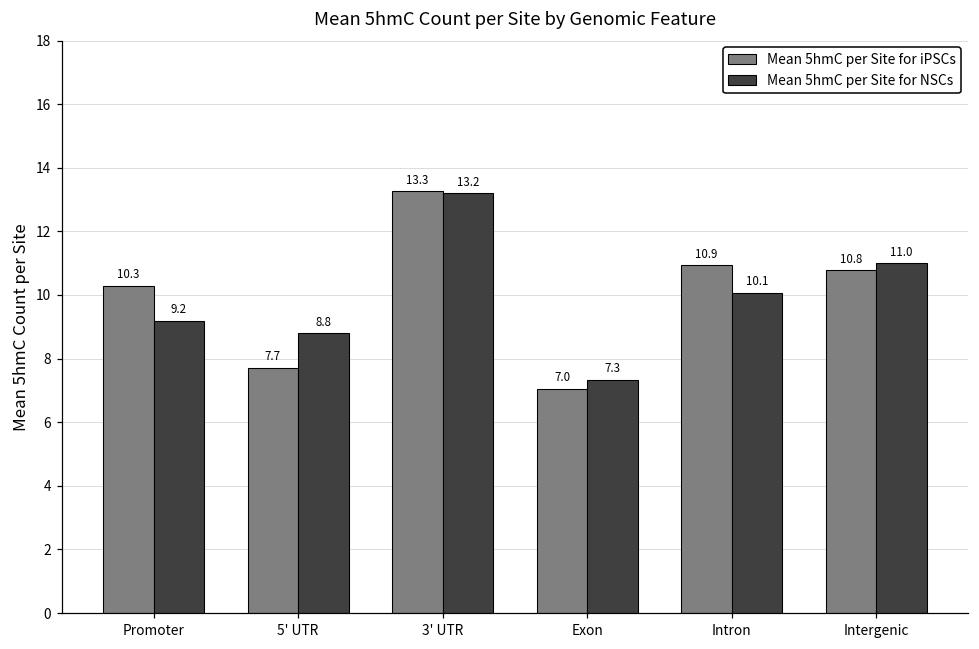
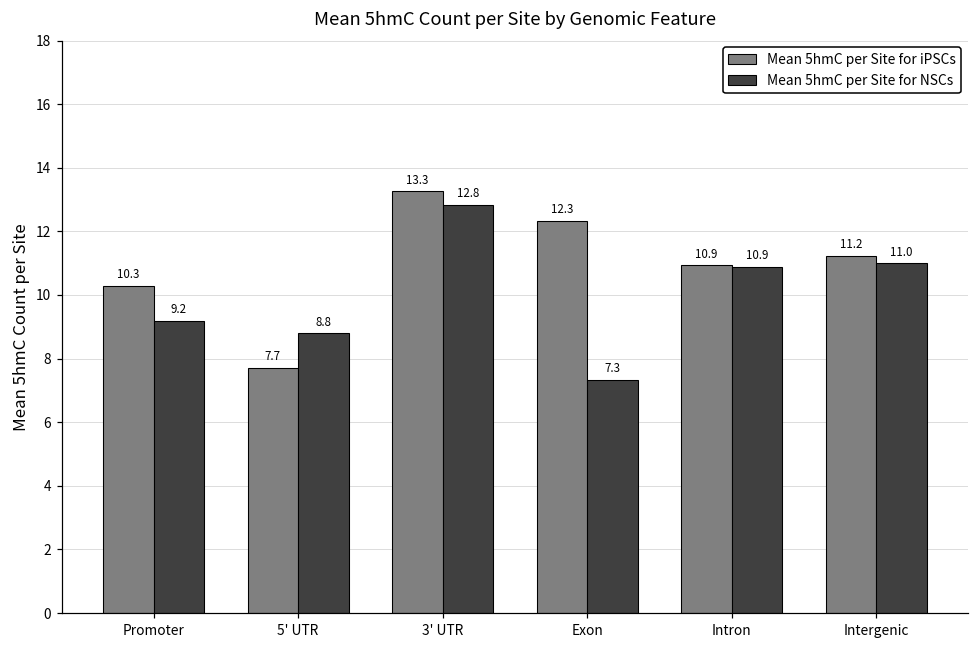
Mean 5hmC per Site for NSCs, 3' UTR: 13.2 -> 12.8
Mean 5hmC per Site for iPSCs, Exon: 7.0 -> 12.3
Mean 5hmC per Site for NSCs, Intron: 10.1 -> 10.9
Mean 5hmC per Site for iPSCs, Intergenic: 10.8 -> 11.2
